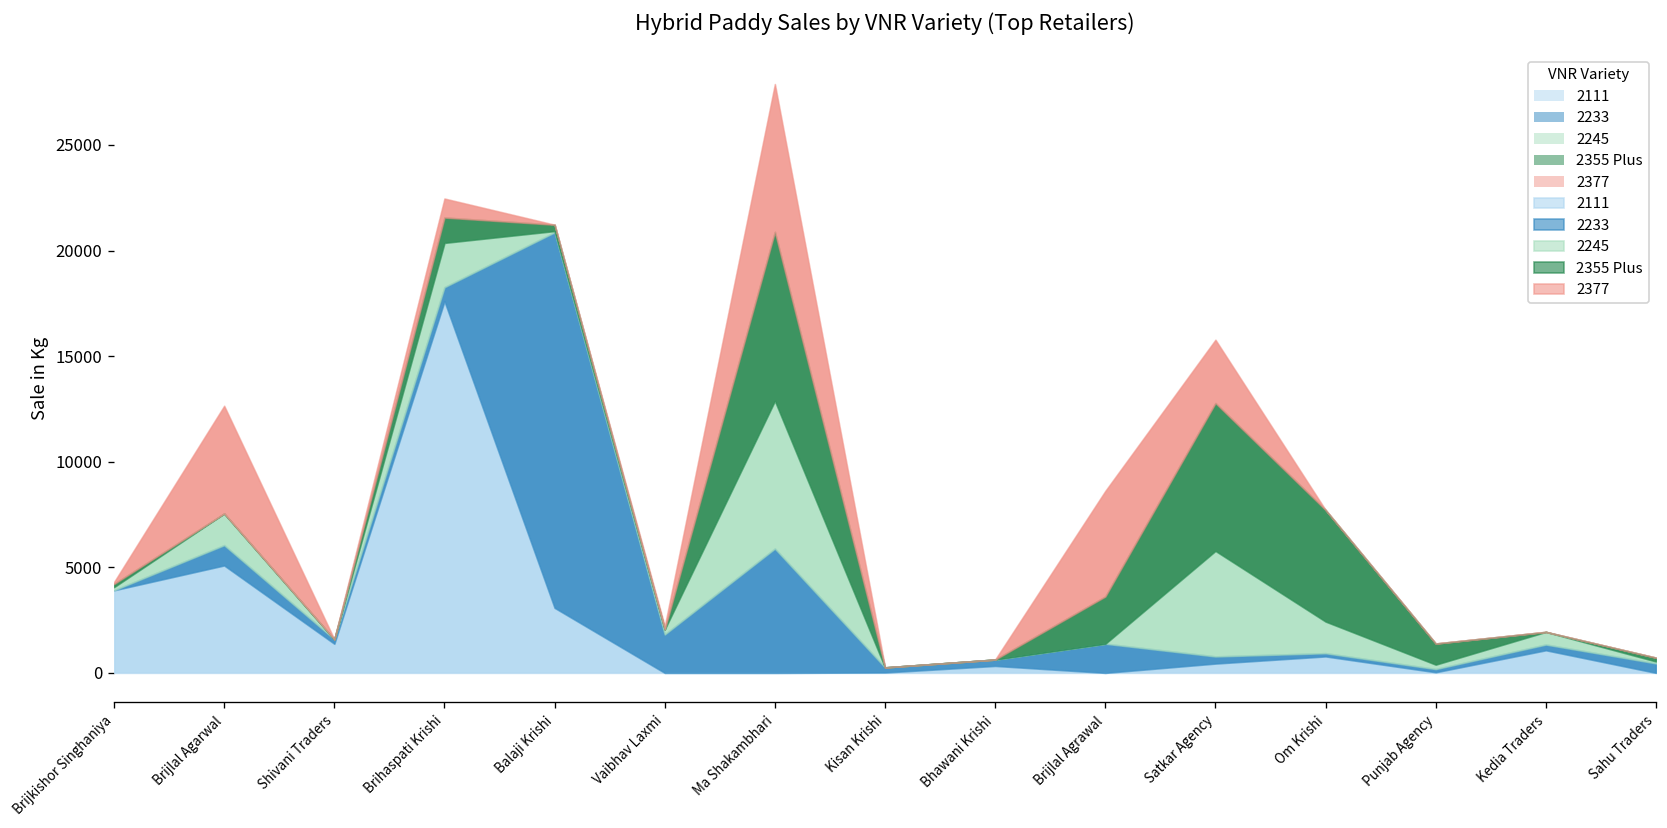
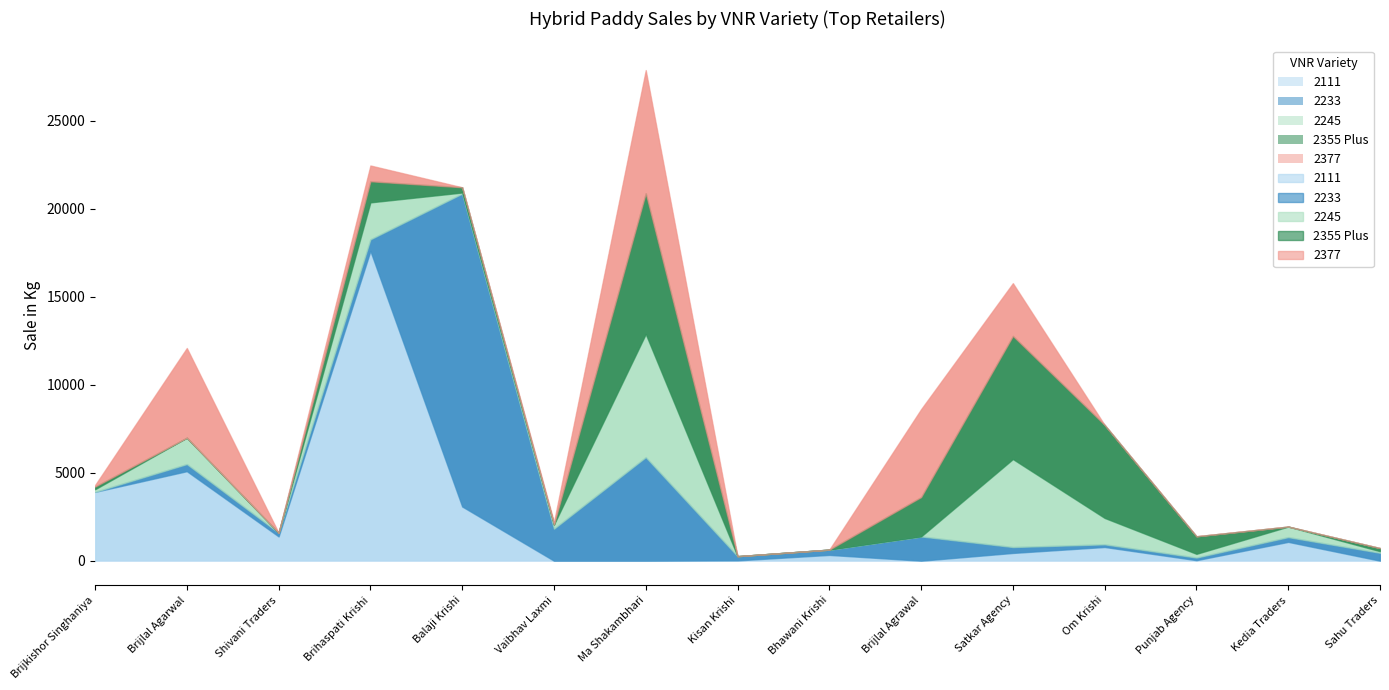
2233, Brijlal Agarwal: 1000 -> 400
